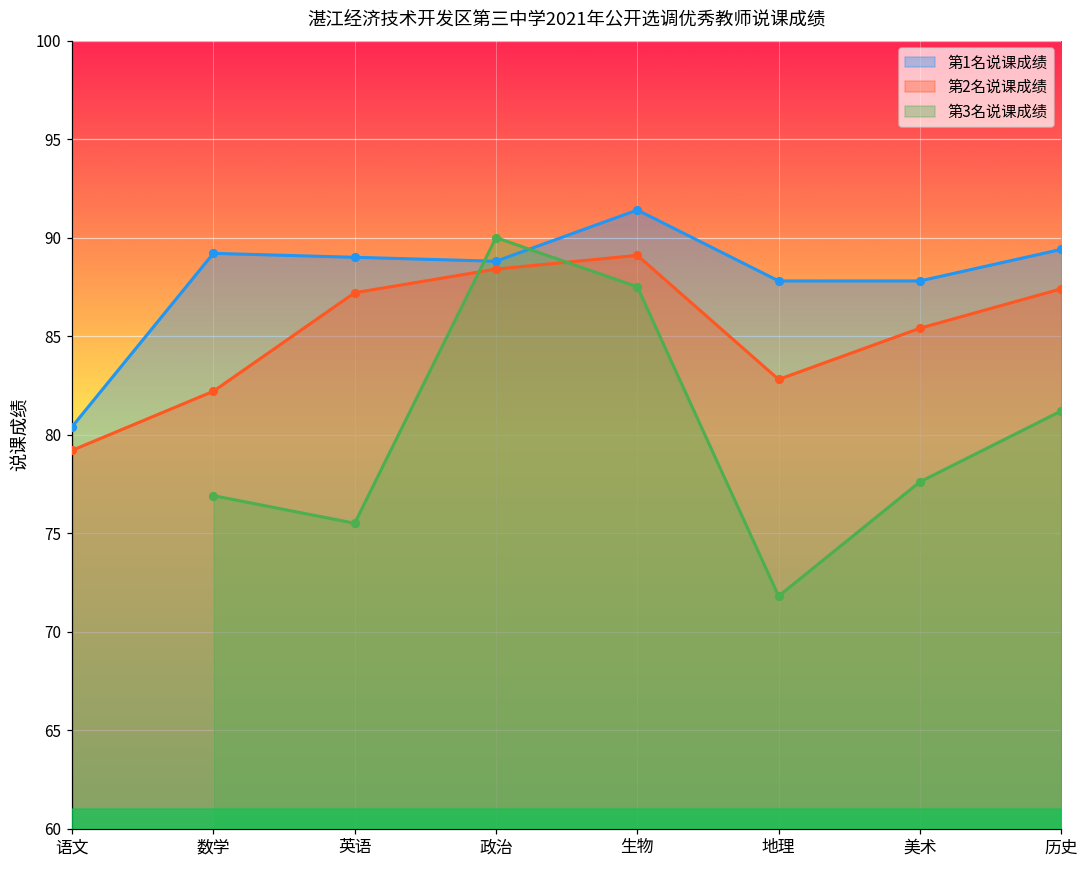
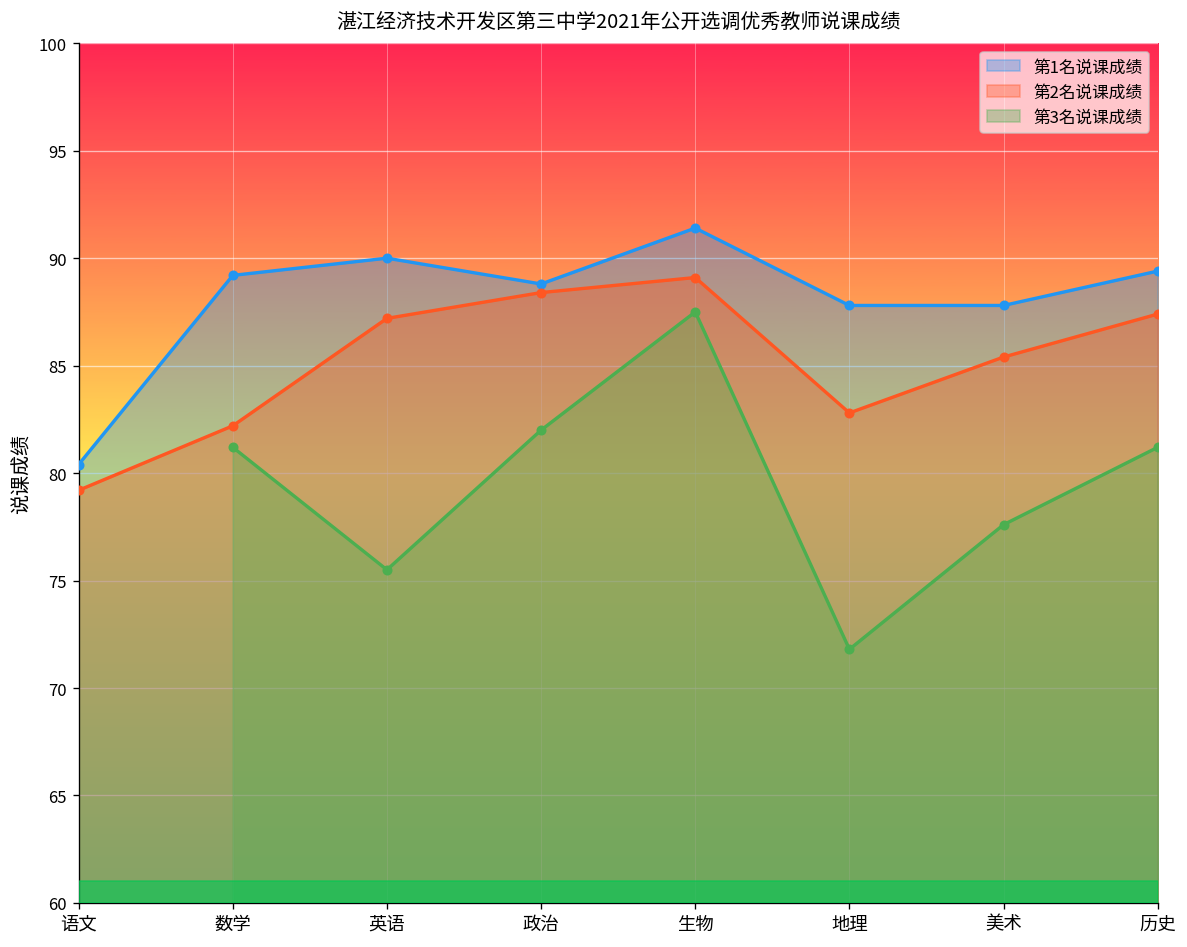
第3名说课成绩, 数学: 76.9 -> 81.2
第1名说课成绩, 英语: 89 -> 90
第3名说课成绩, 政治: 90 -> 82
